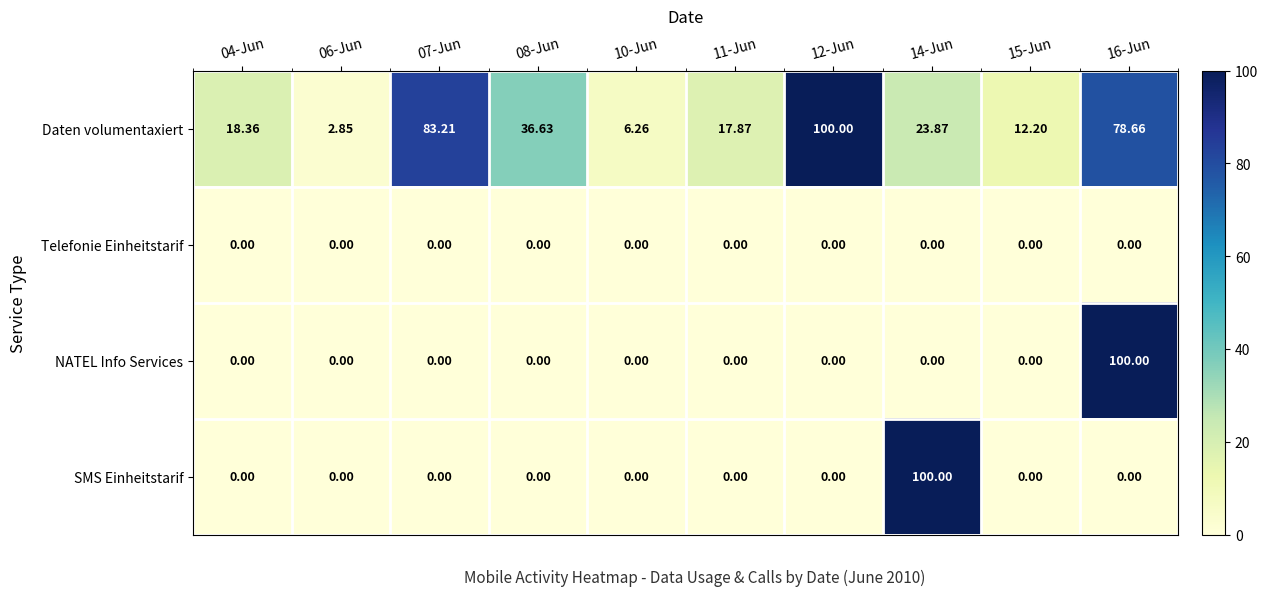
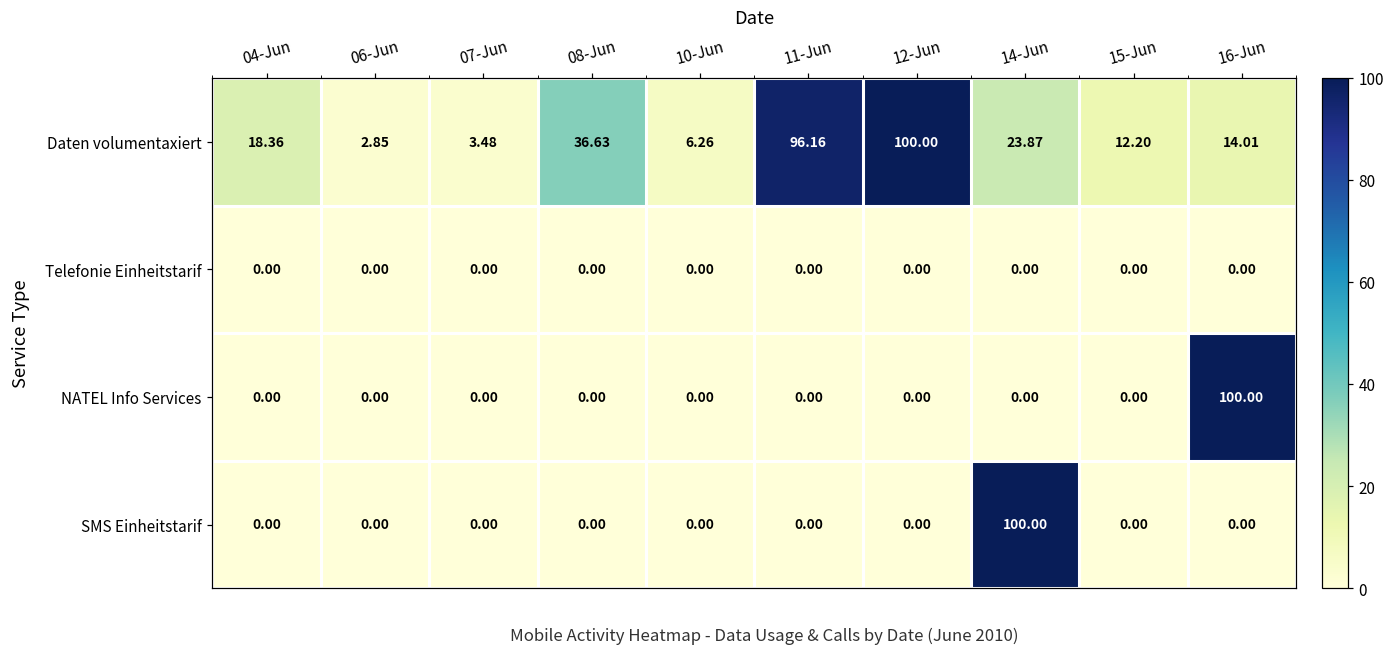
Daten volumentaxiert, 07-Jun: 83.21 -> 3.48
Daten volumentaxiert, 11-Jun: 17.87 -> 96.16
Daten volumentaxiert, 16-Jun: 78.66 -> 14.01
